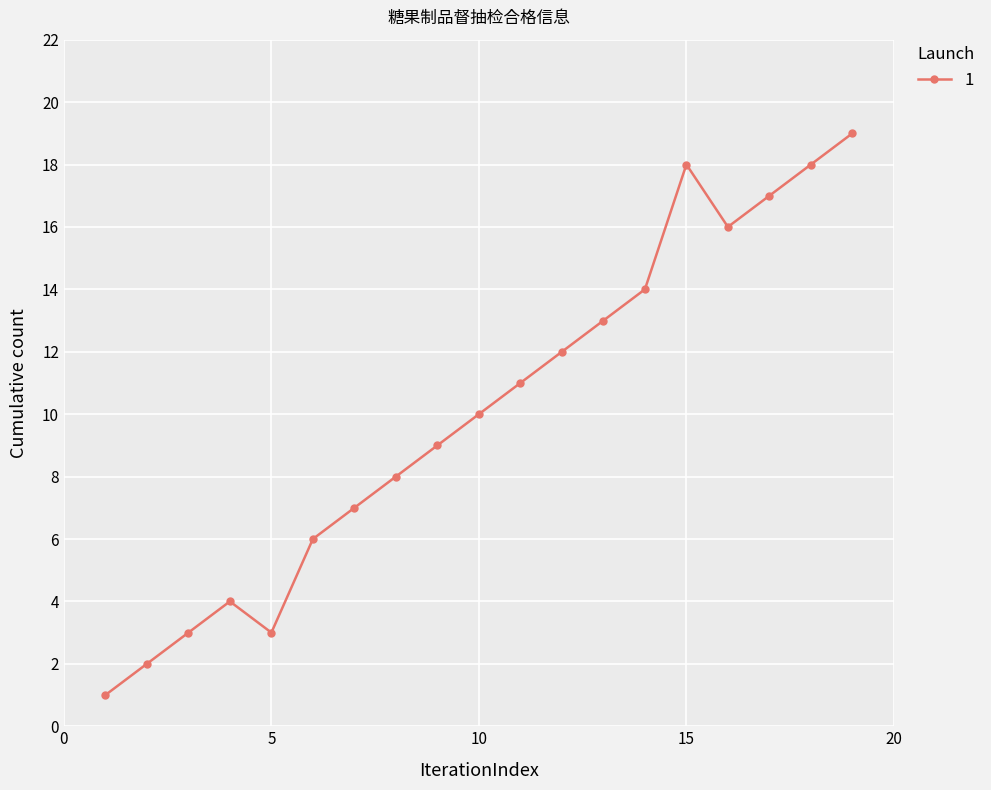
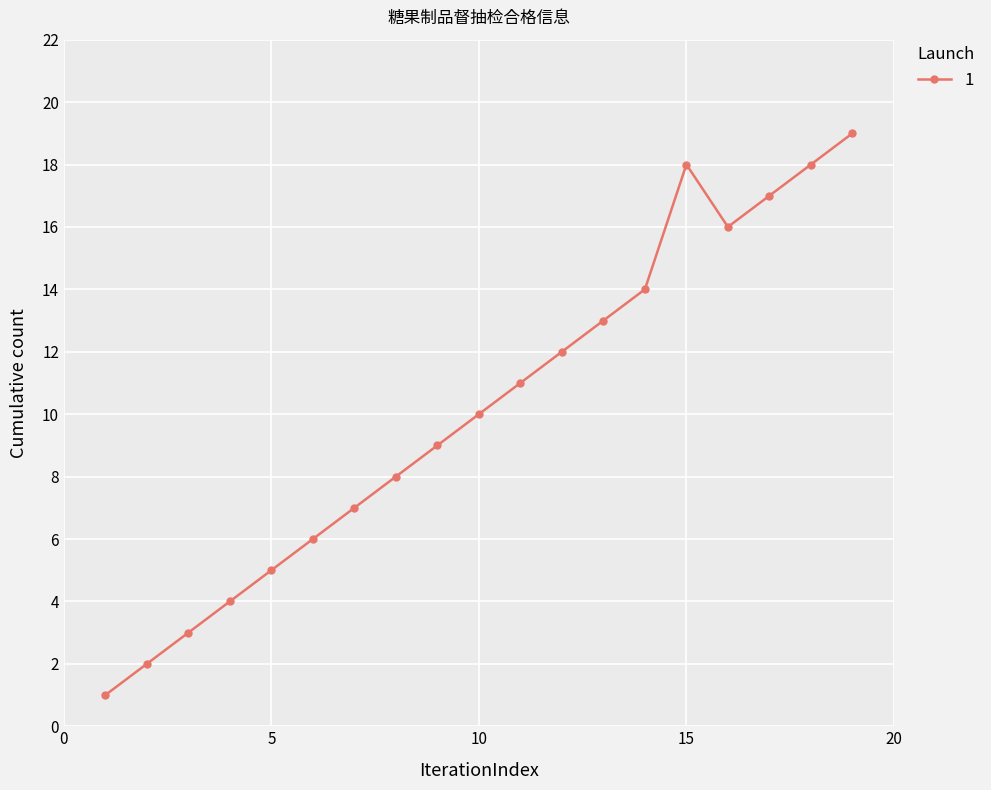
5: 3 -> 5
